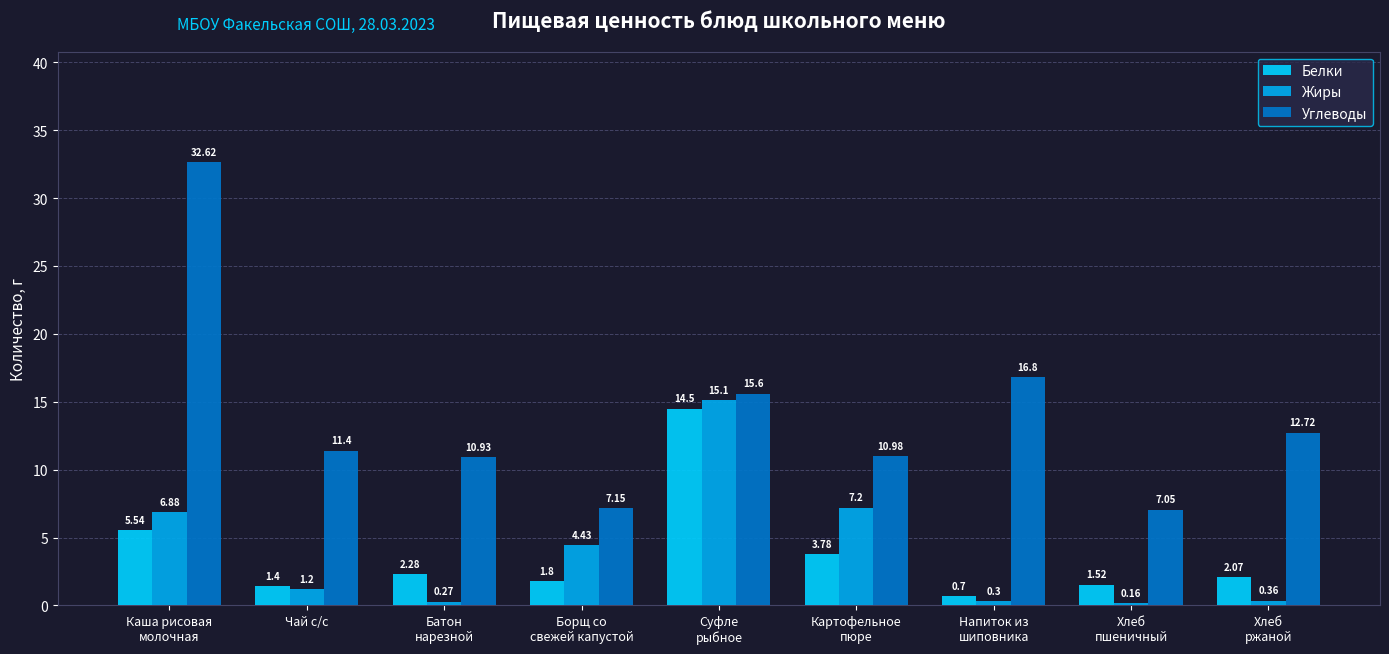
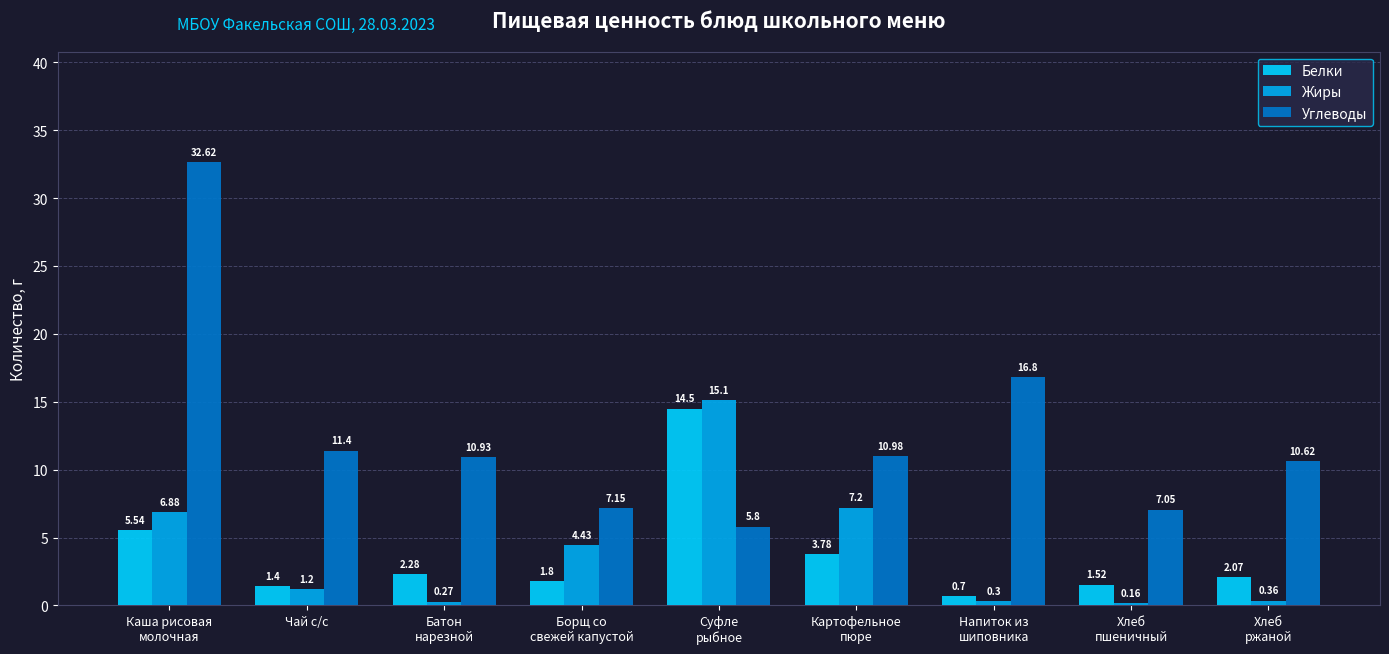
Углеводы, Суфле рыбное: 15.6 -> 5.8
Углеводы, Хлеб ржаной: 12.72 -> 10.62
